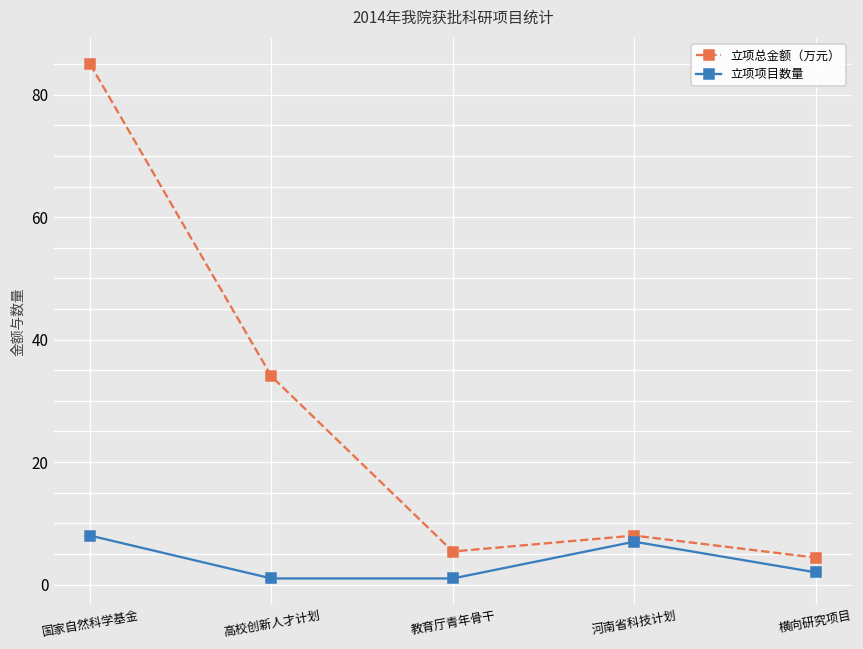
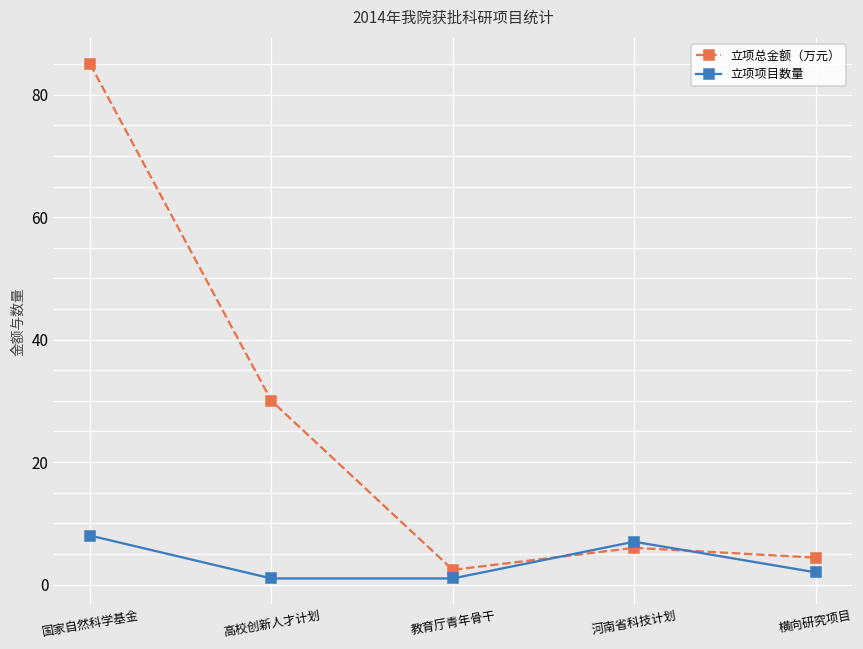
立项总金额（万元）, 高校创新人才计划: 34 -> 30
立项总金额（万元）, 教育厅青年骨干: 5 -> 2
立项总金额（万元）, 河南省科技计划: 8 -> 6
